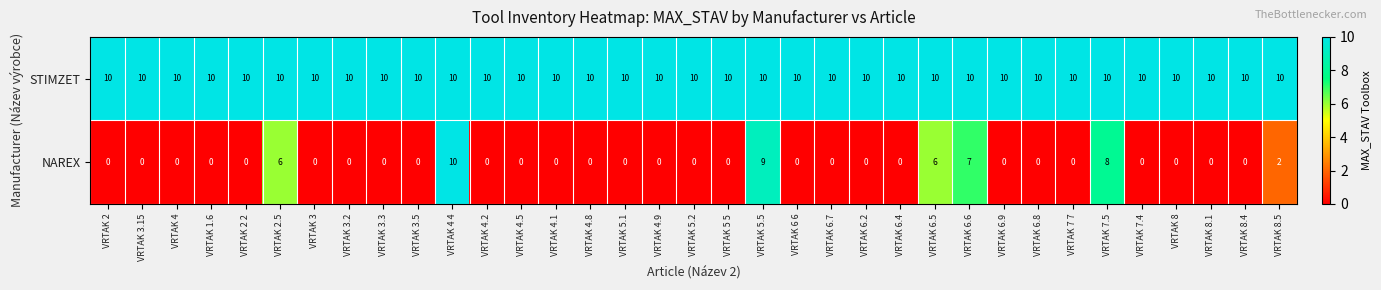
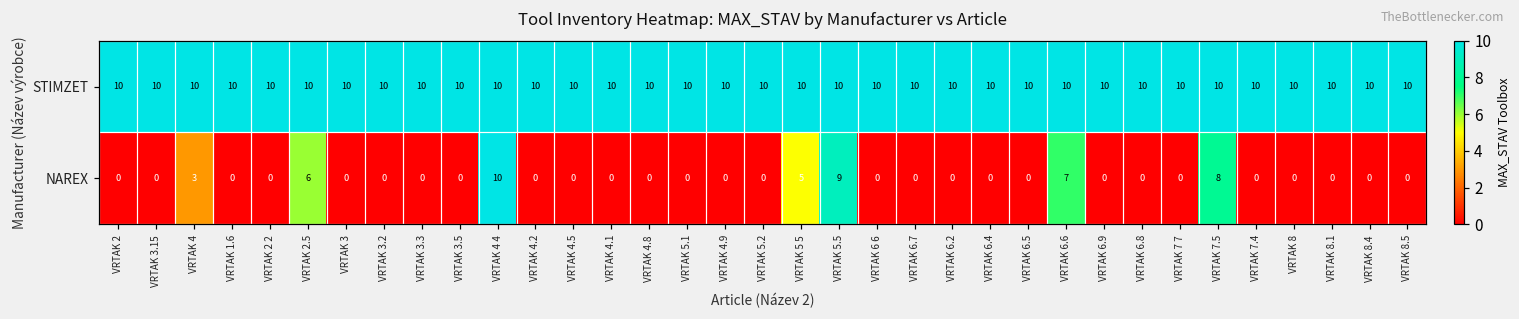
NAREX, VRTAK 4: 0 -> 3
NAREX, VRTAK 5 5: 0 -> 5
NAREX, VRTAK 6.5: 6 -> 0
NAREX, VRTAK 8.5: 2 -> 0
